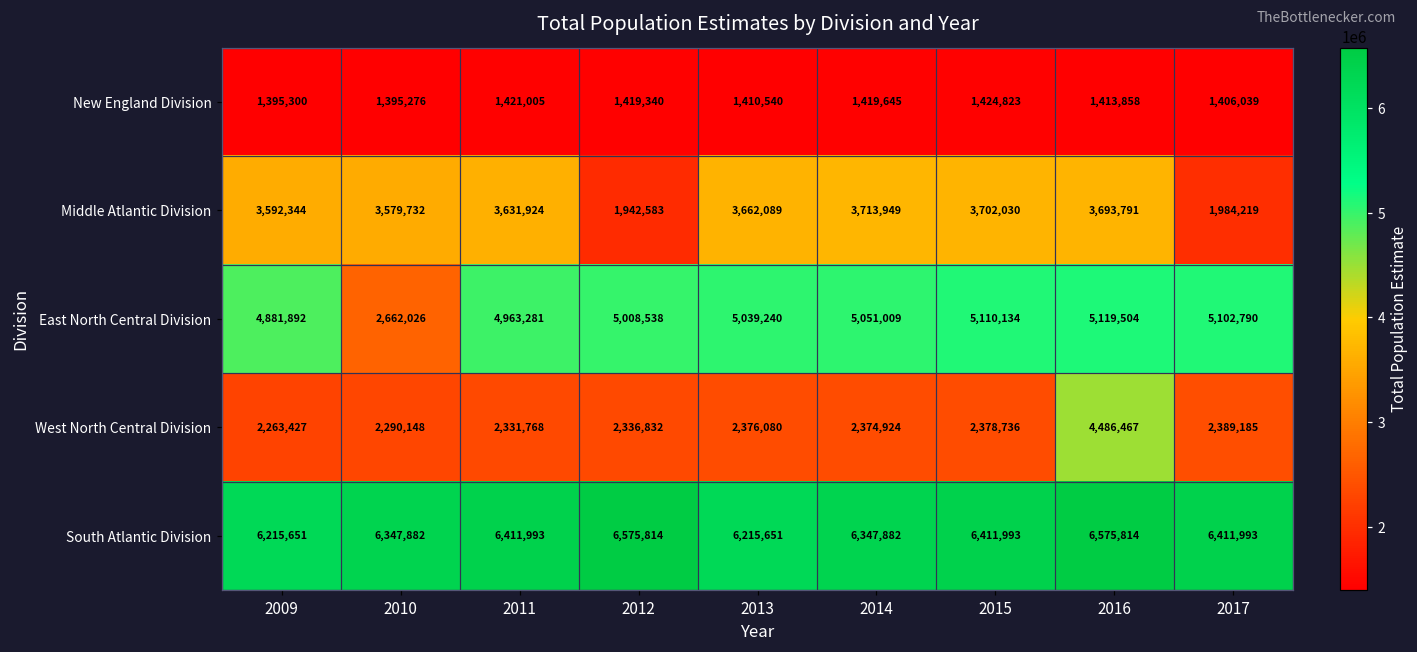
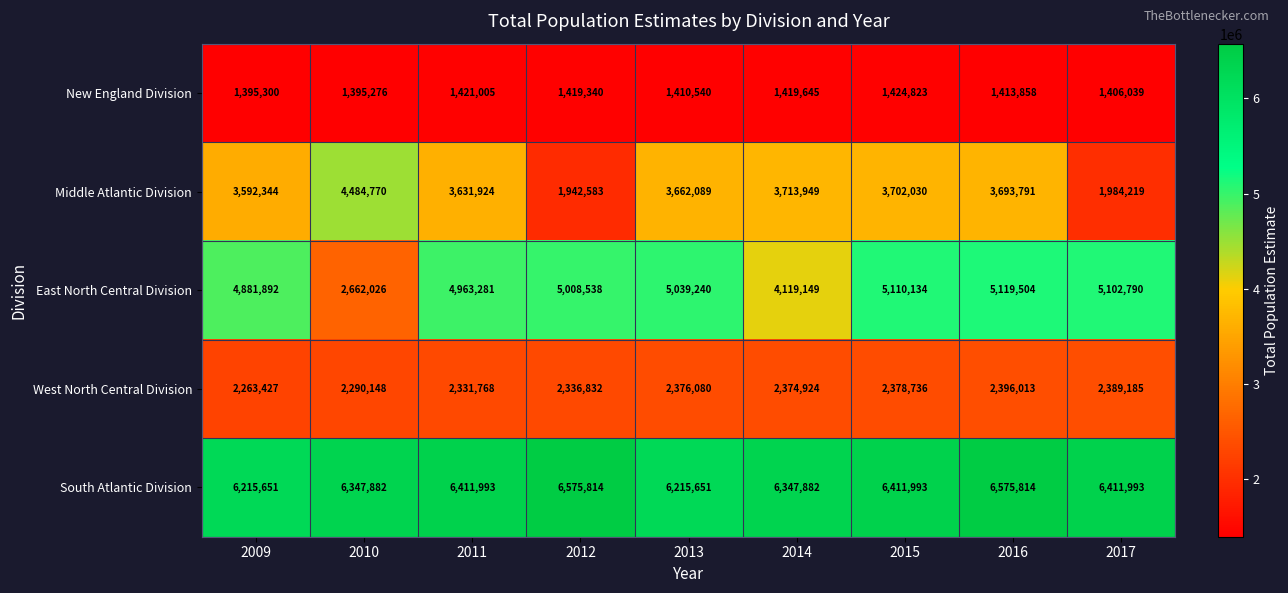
Middle Atlantic Division, 2010: 3,579,732 -> 4,484,770
East North Central Division, 2014: 5,051,009 -> 4,119,149
West North Central Division, 2016: 4,486,467 -> 2,396,013
